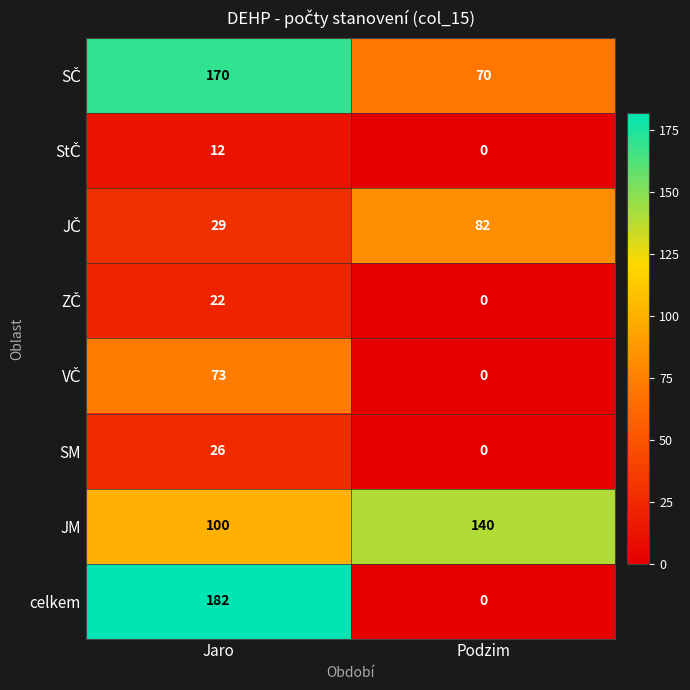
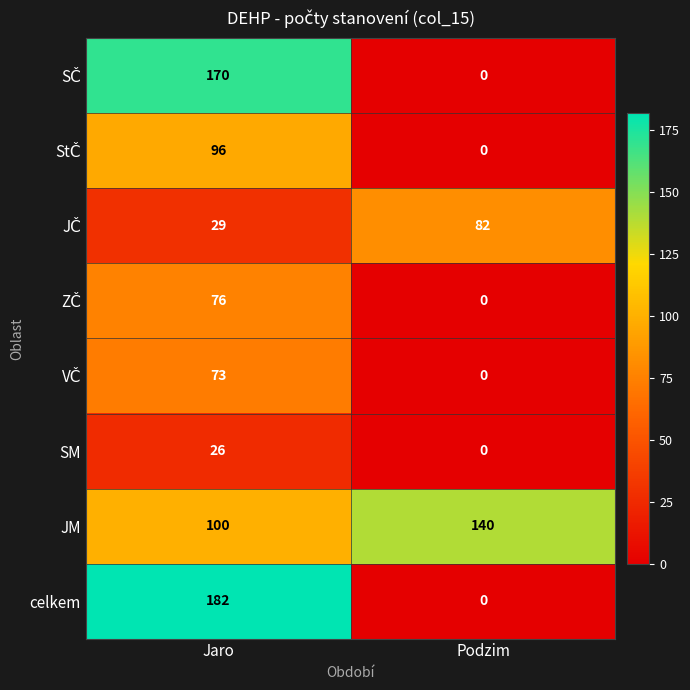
SČ, Podzim: 70 -> 0
StČ, Jaro: 12 -> 96
ZČ, Jaro: 22 -> 76
